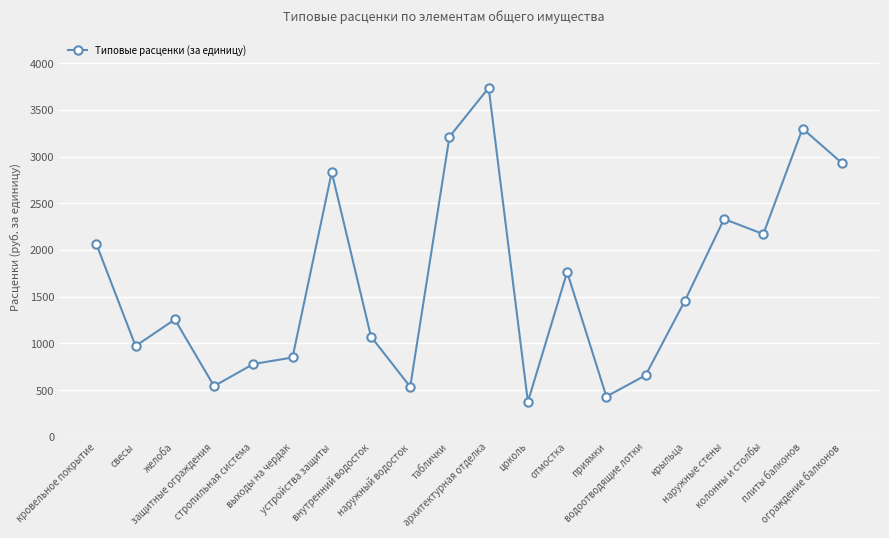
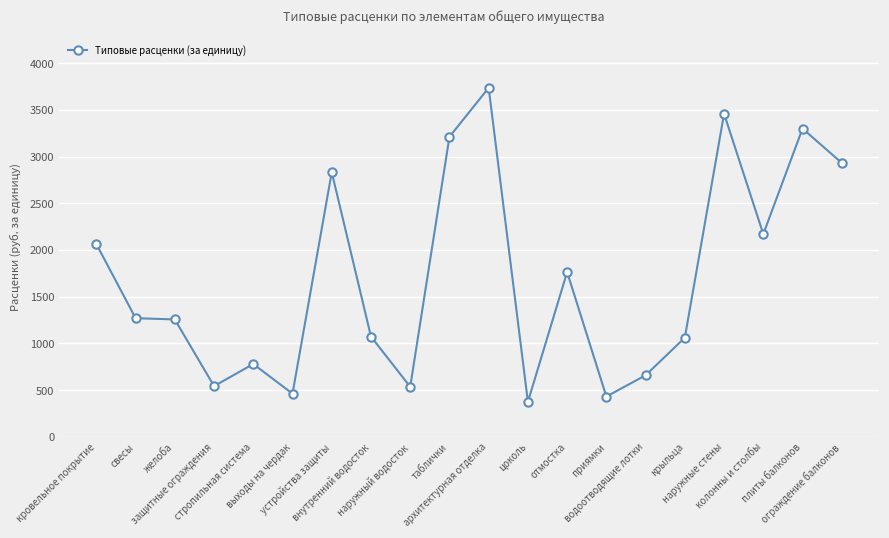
свесы: 1000 -> 1300
выходы на чердак: 800 -> 500
крыльца: 1500 -> 1100
наружные стены: 2300 -> 3500
